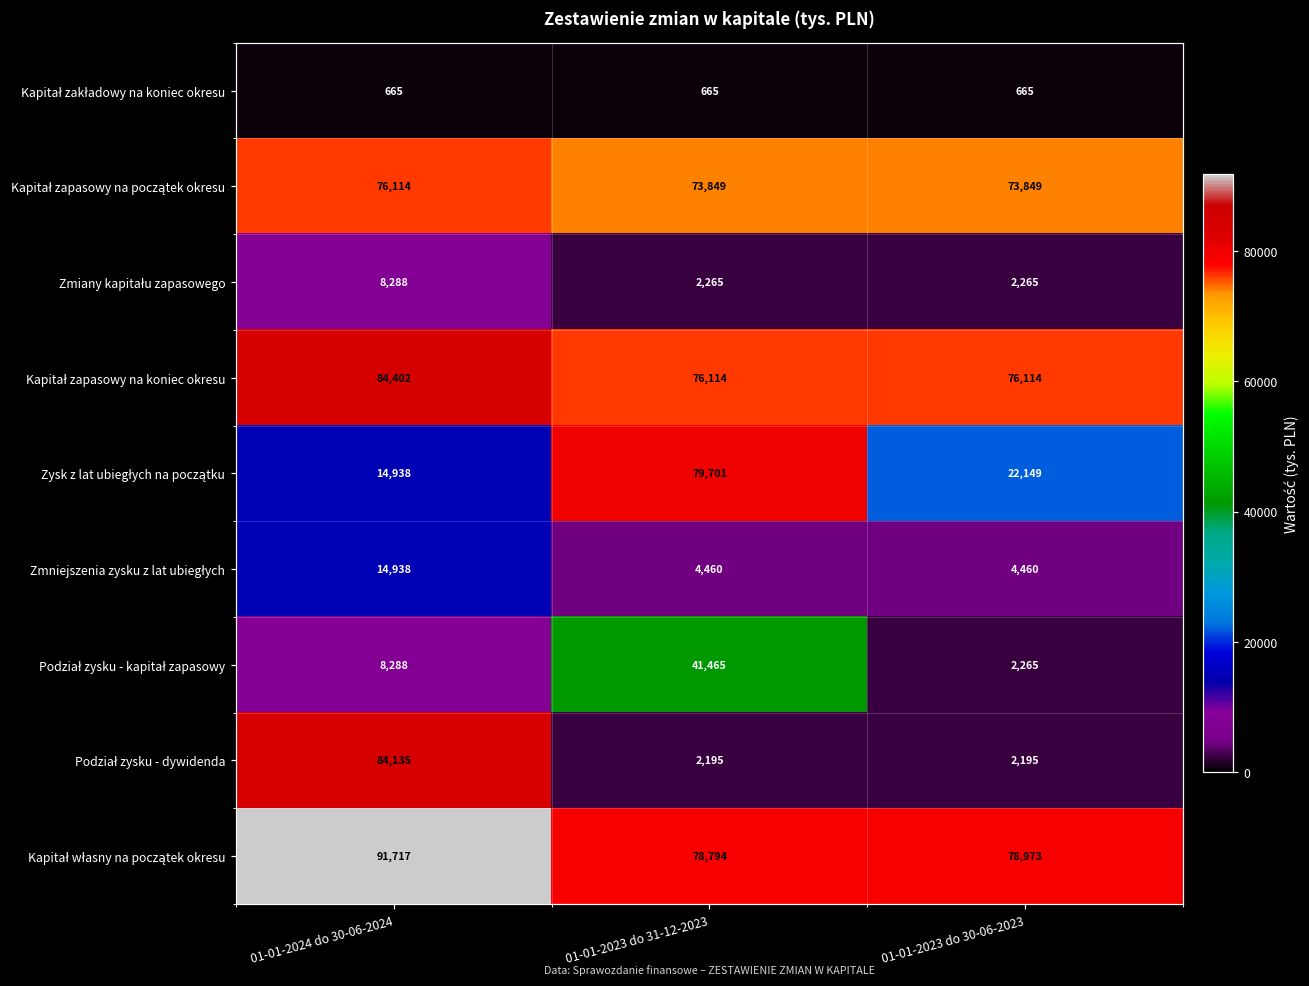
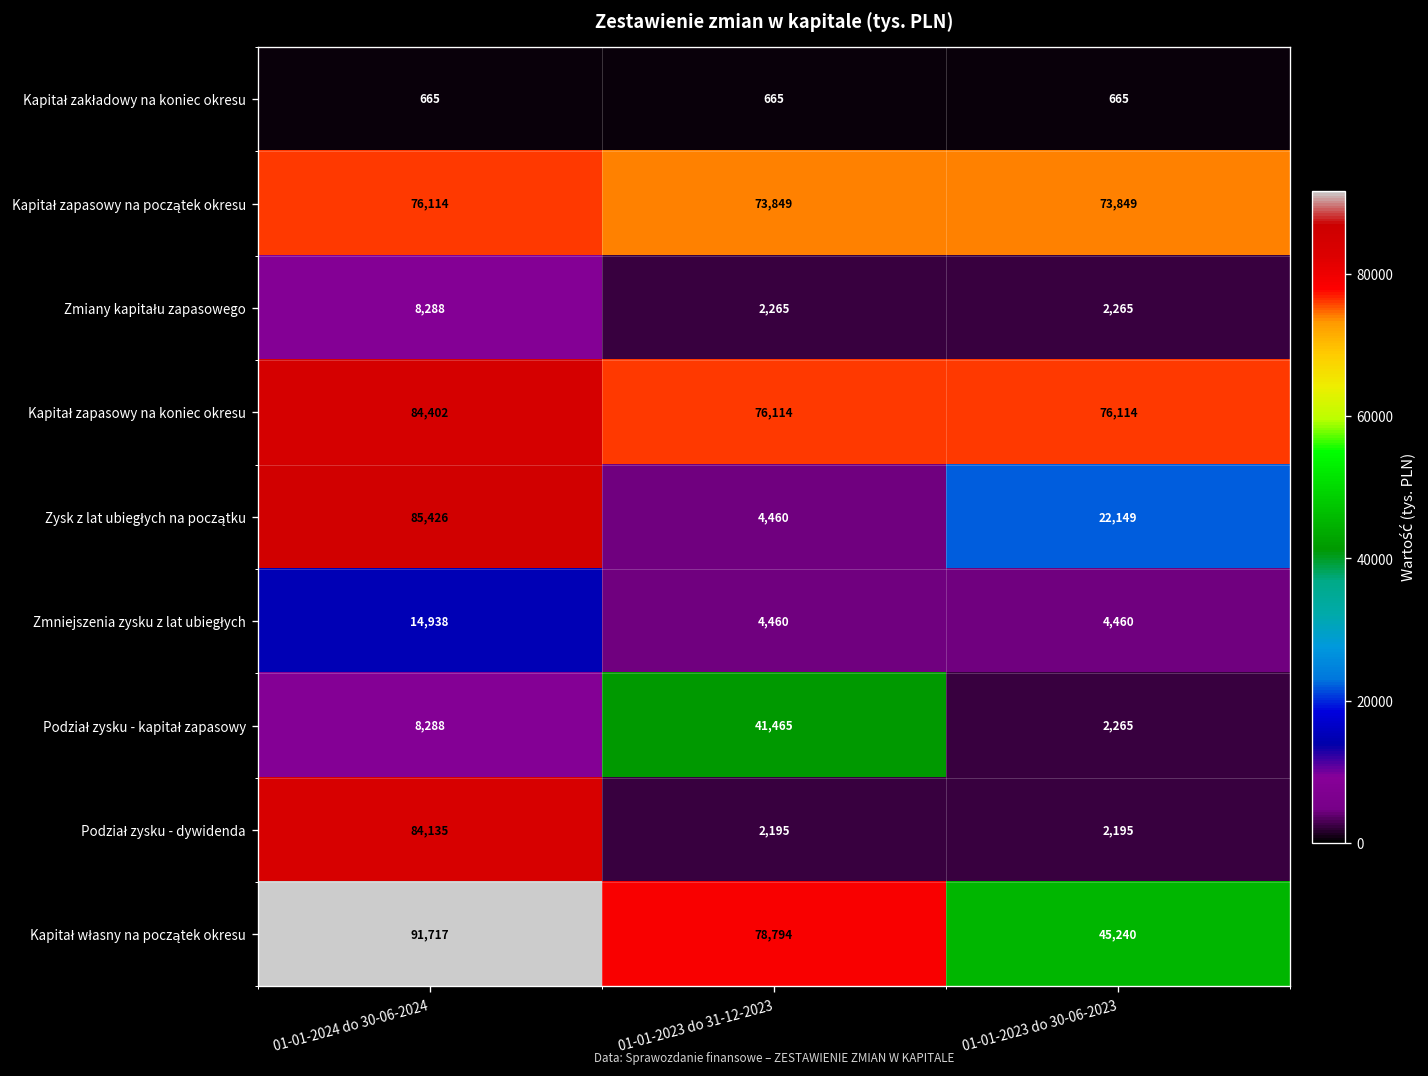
Zysk z lat ubiegłych na początku, 01-01-2024 do 30-06-2024: 14,938 -> 85,426
Zysk z lat ubiegłych na początku, 01-01-2023 do 31-12-2023: 79,701 -> 4,460
Kapitał własny na początek okresu, 01-01-2023 do 30-06-2023: 78,973 -> 45,240
